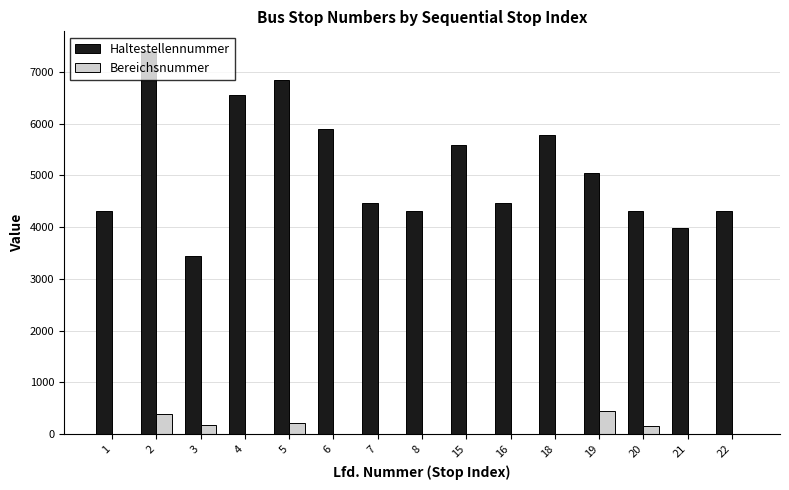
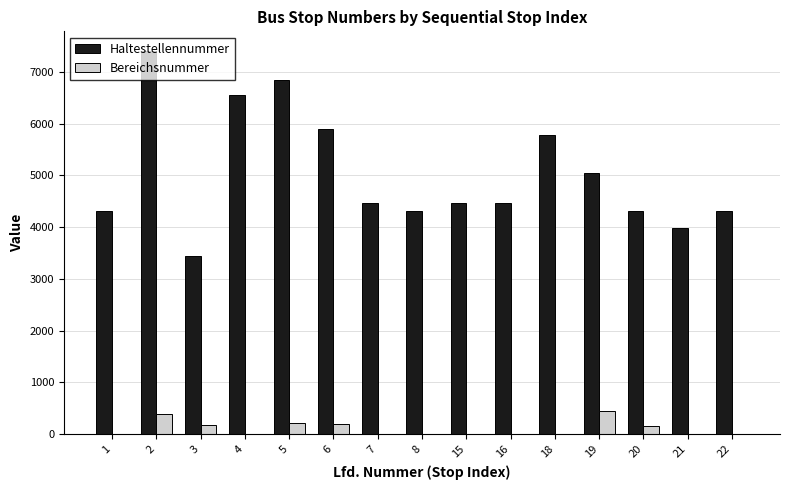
Bereichsnummer, 6: 0 -> 200
Haltestellennummer, 15: 5600 -> 4500
